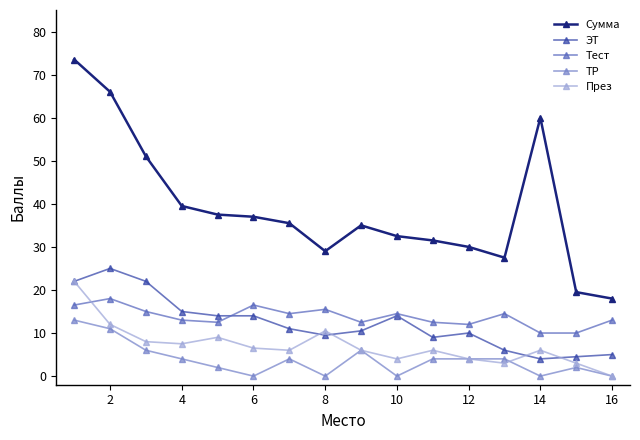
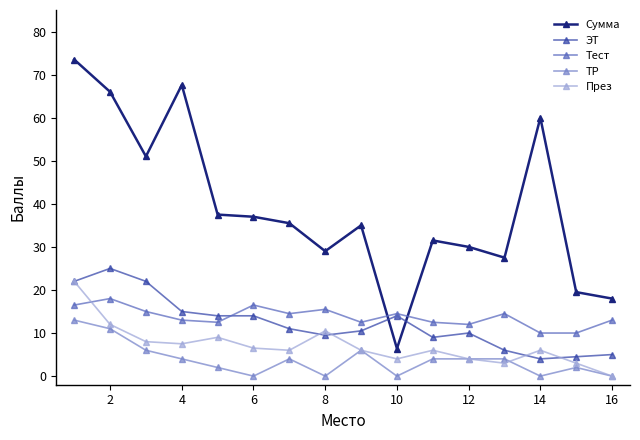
Сумма, 4: 40 -> 68
Сумма, 10: 33 -> 6
